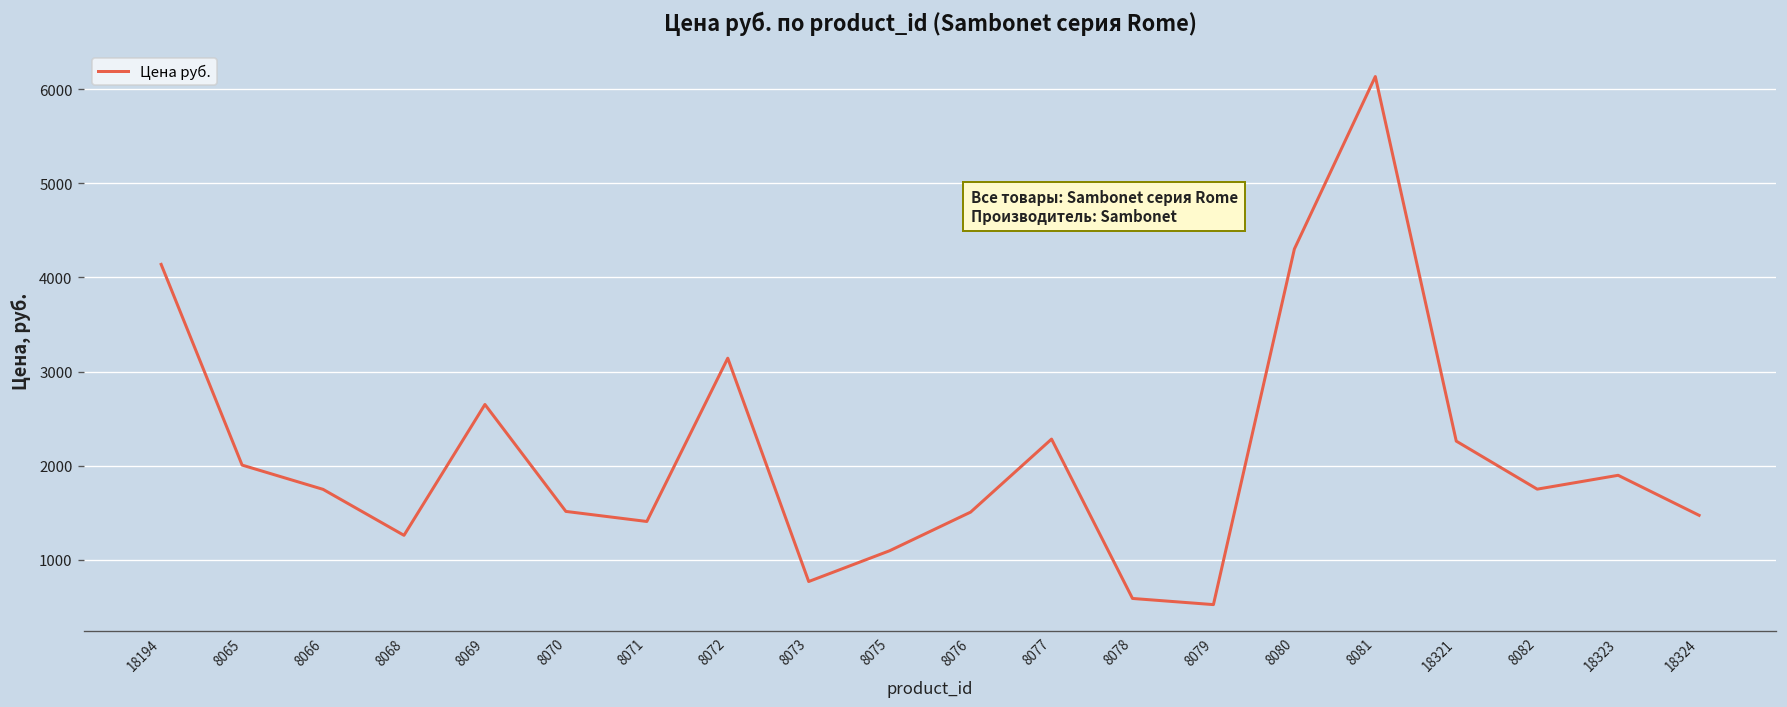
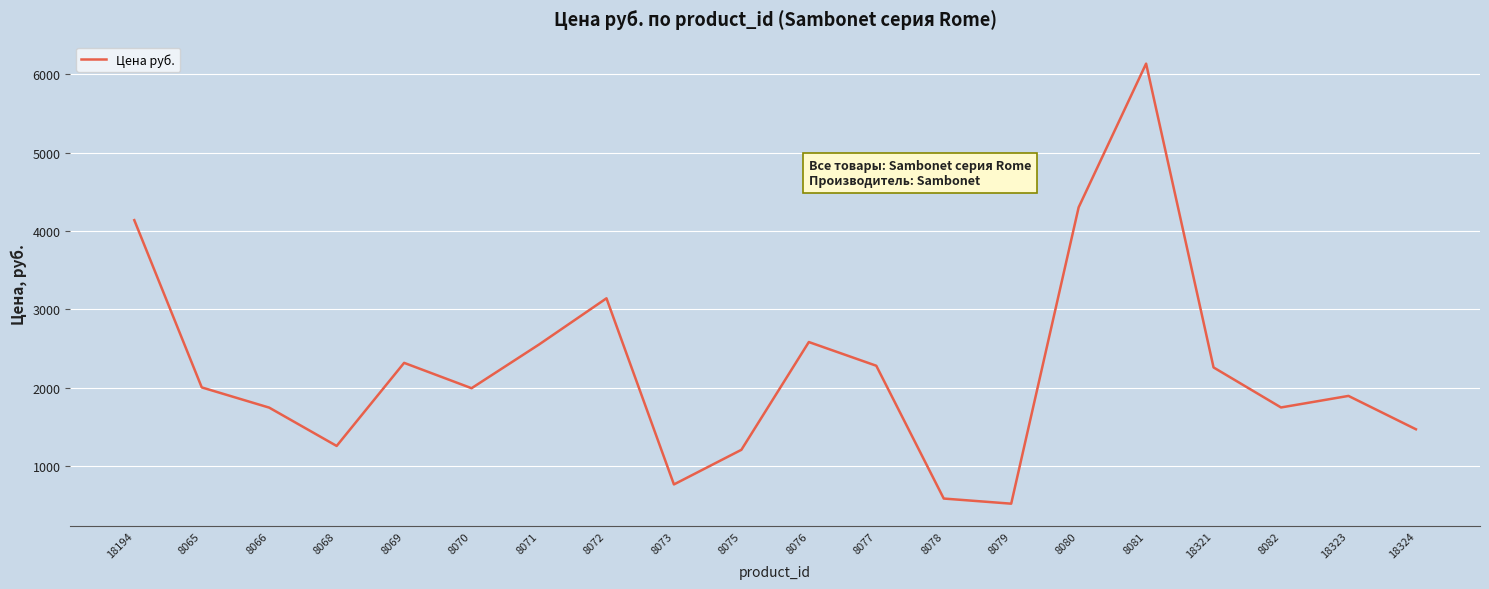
8069: 2700 -> 2300
8070: 1500 -> 2000
8071: 1400 -> 2600
8075: 1100 -> 1200
8076: 1500 -> 2600
